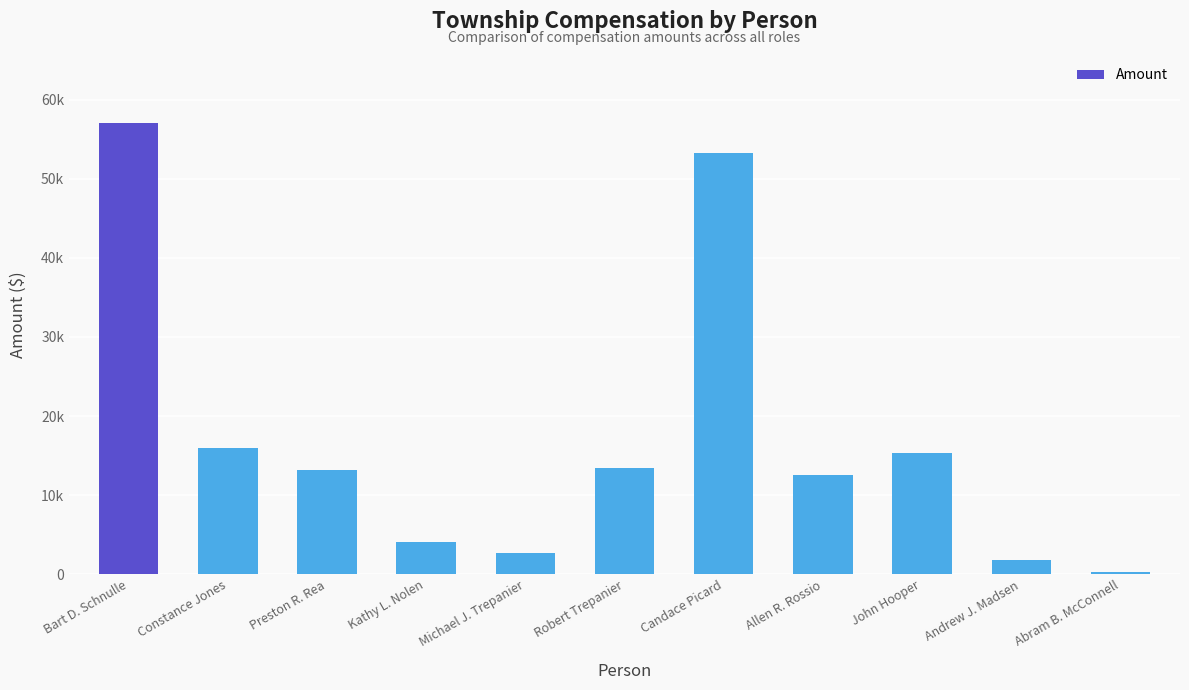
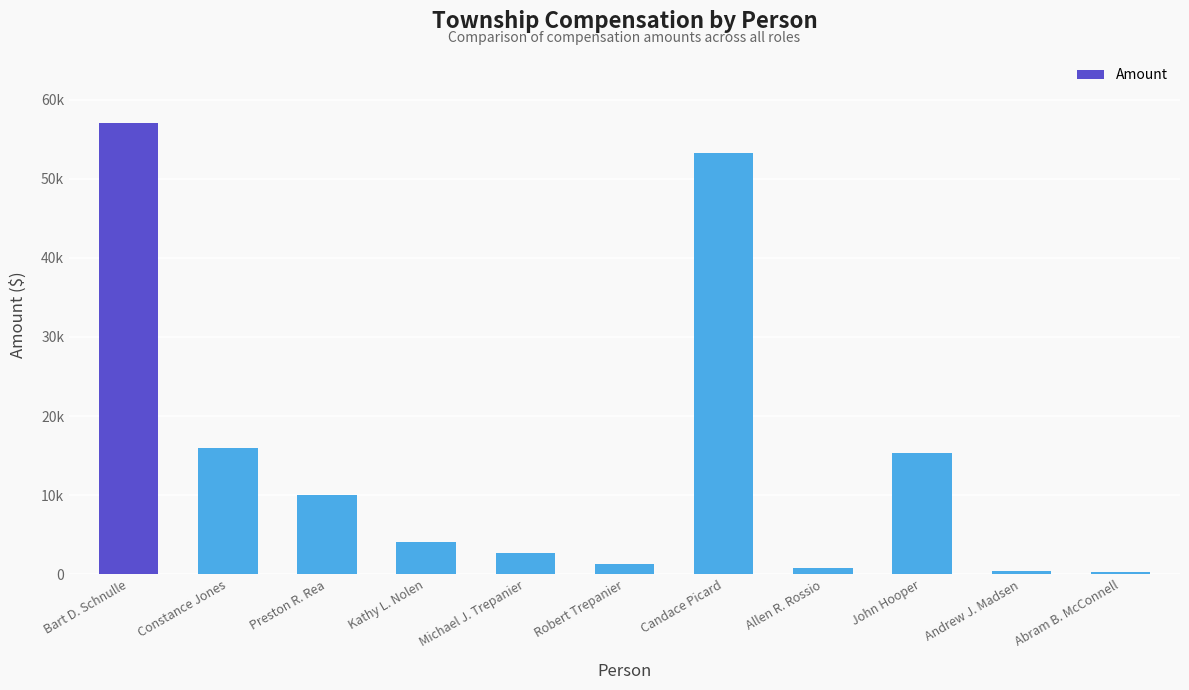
Preston R. Rea: 13000 -> 10000
Robert Trepanier: 13000 -> 1000
Allen R. Rossio: 13000 -> 1000
Andrew J. Madsen: 2000 -> 0
